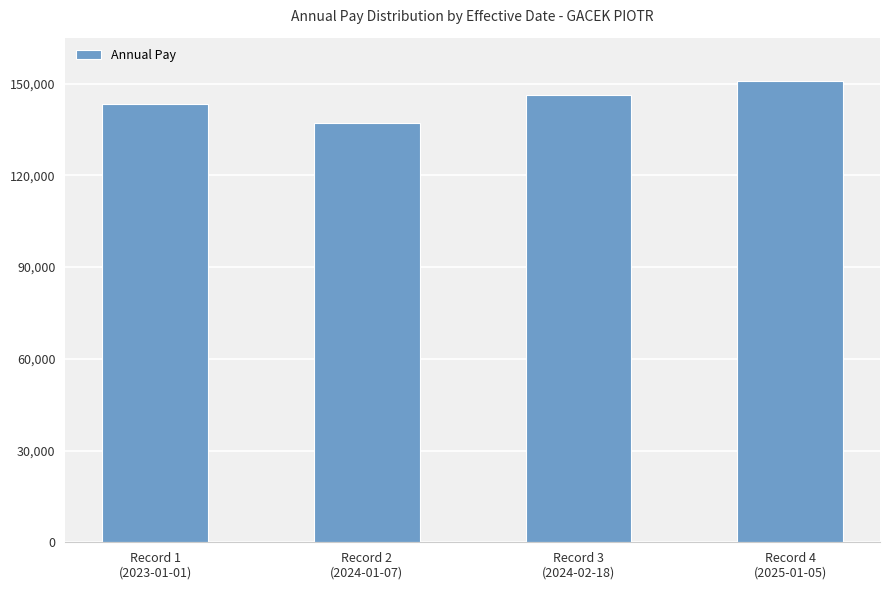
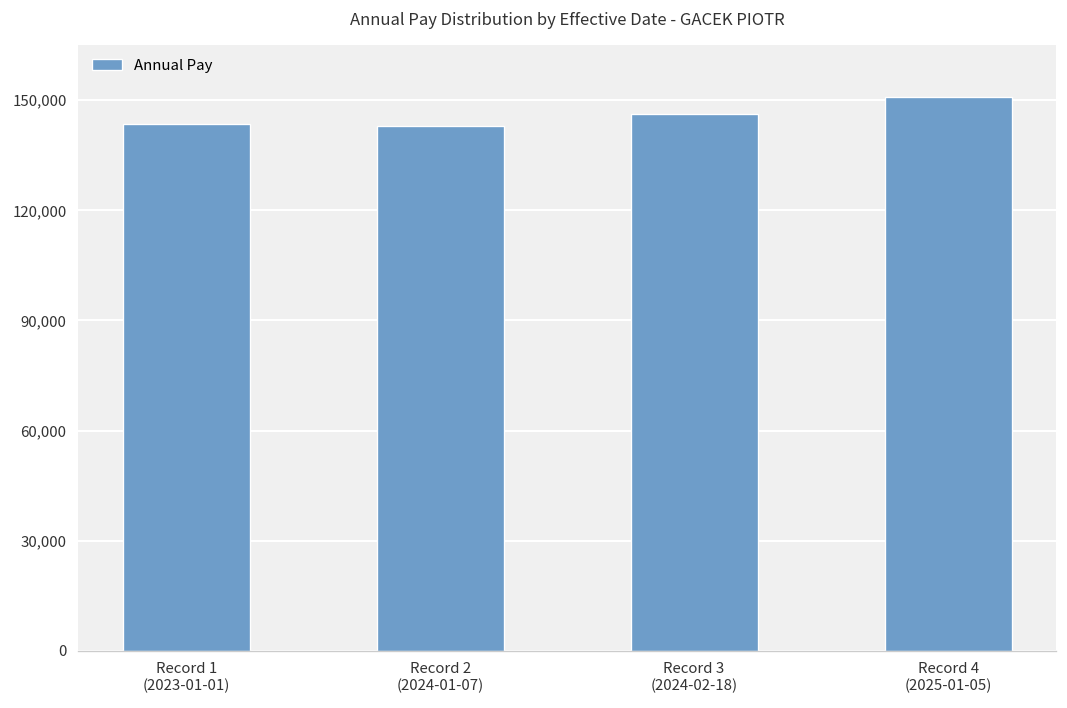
Record 2 (2024-01-07): 137,000 -> 143,000
